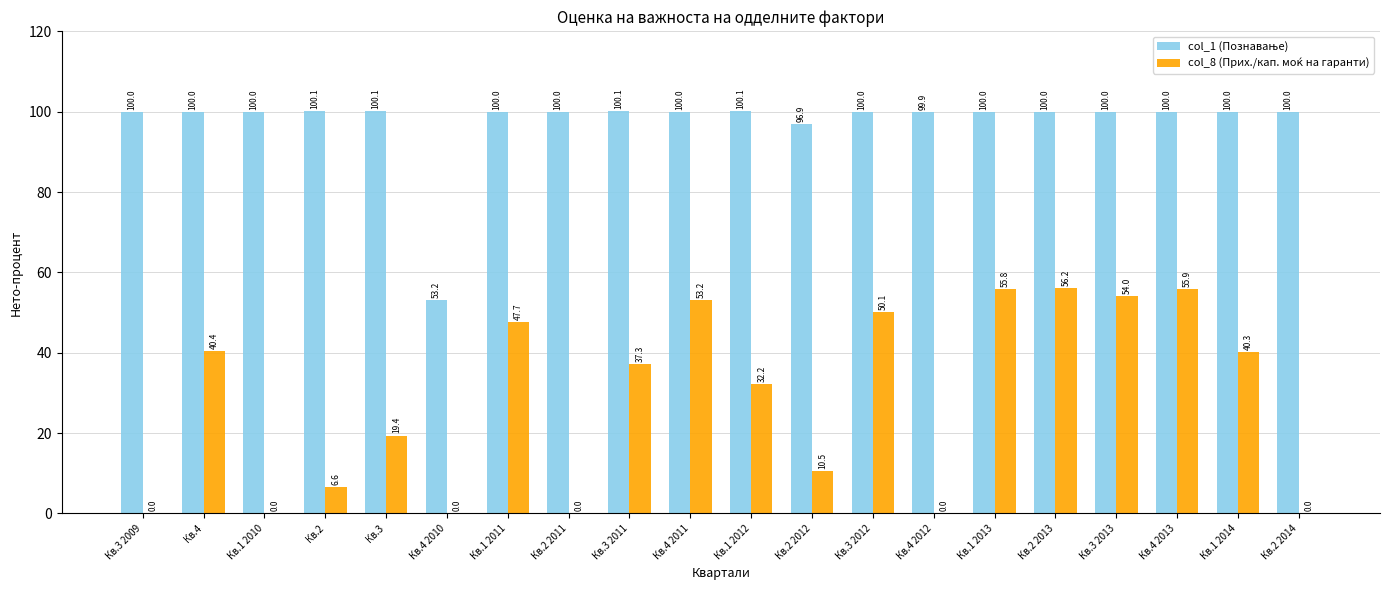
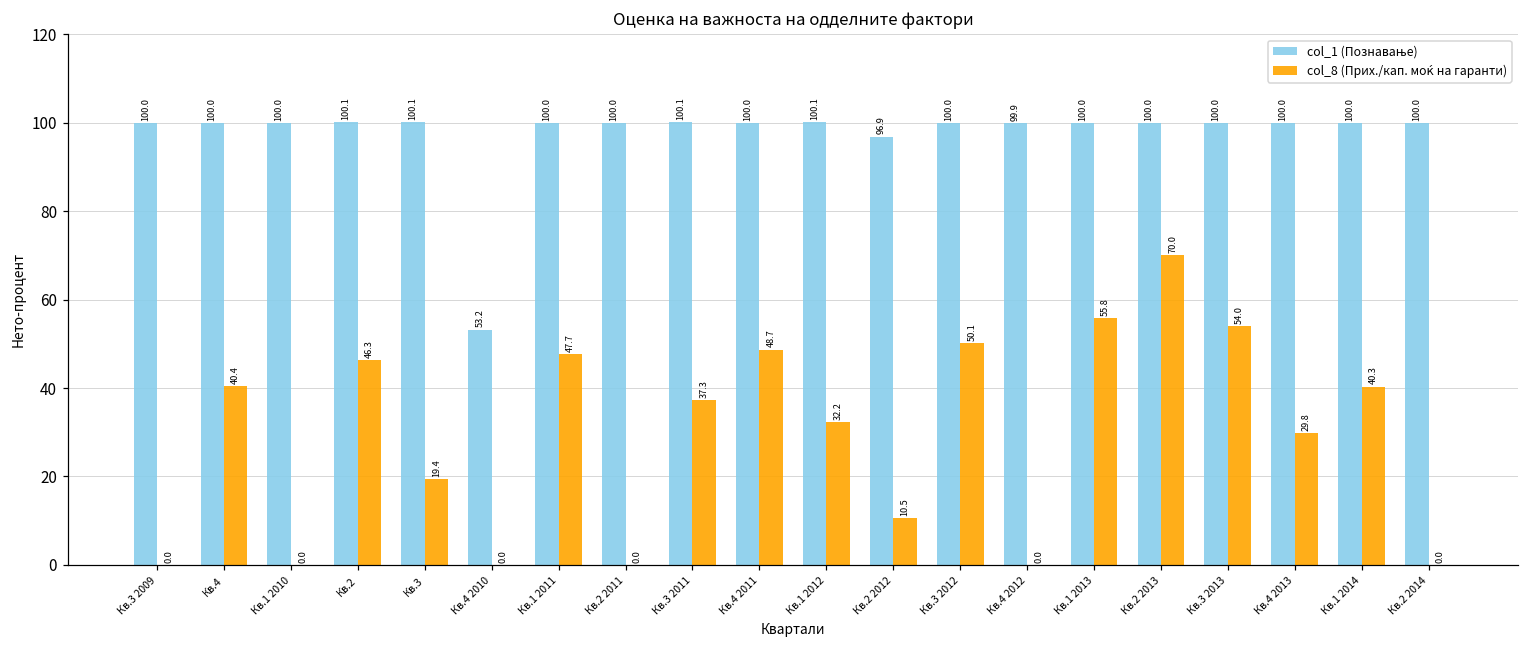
col_8 (Прих./кап. моќ на гаранти), Кв.2: 6.6 -> 46.3
col_8 (Прих./кап. моќ на гаранти), Кв.4 2011: 53.2 -> 48.7
col_8 (Прих./кап. моќ на гаранти), Кв.2 2013: 56.2 -> 70.0
col_8 (Прих./кап. моќ на гаранти), Кв.4 2013: 55.9 -> 29.8
